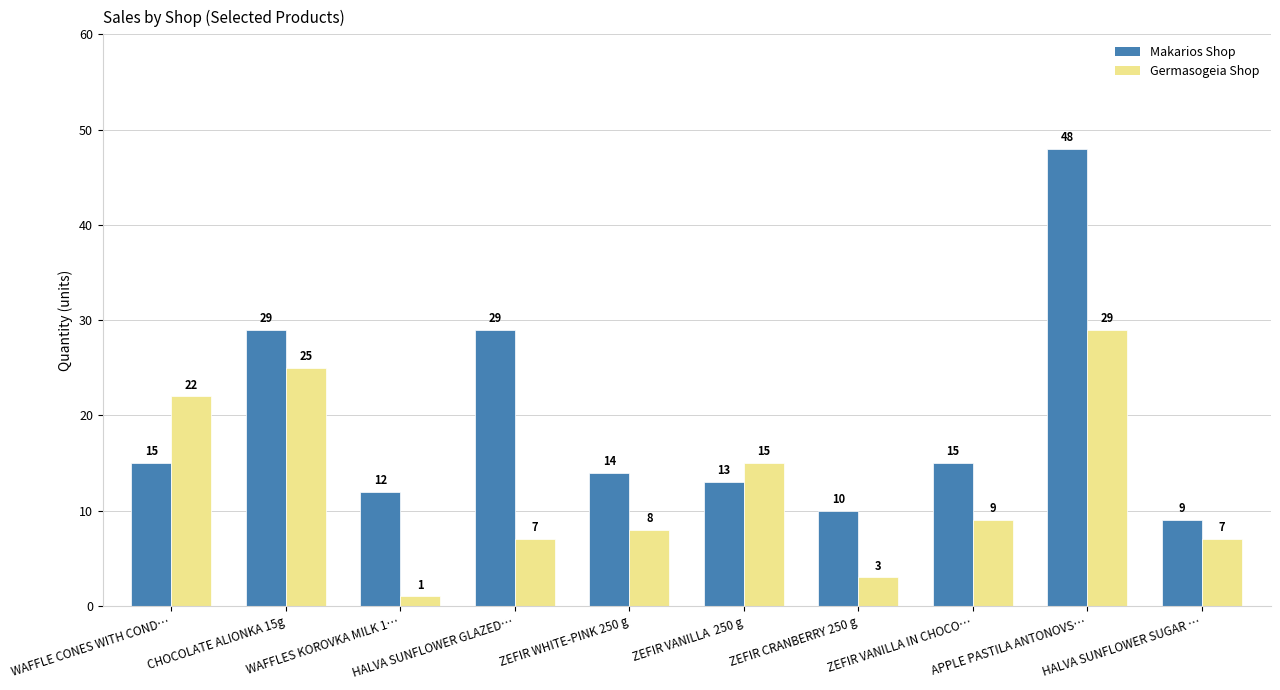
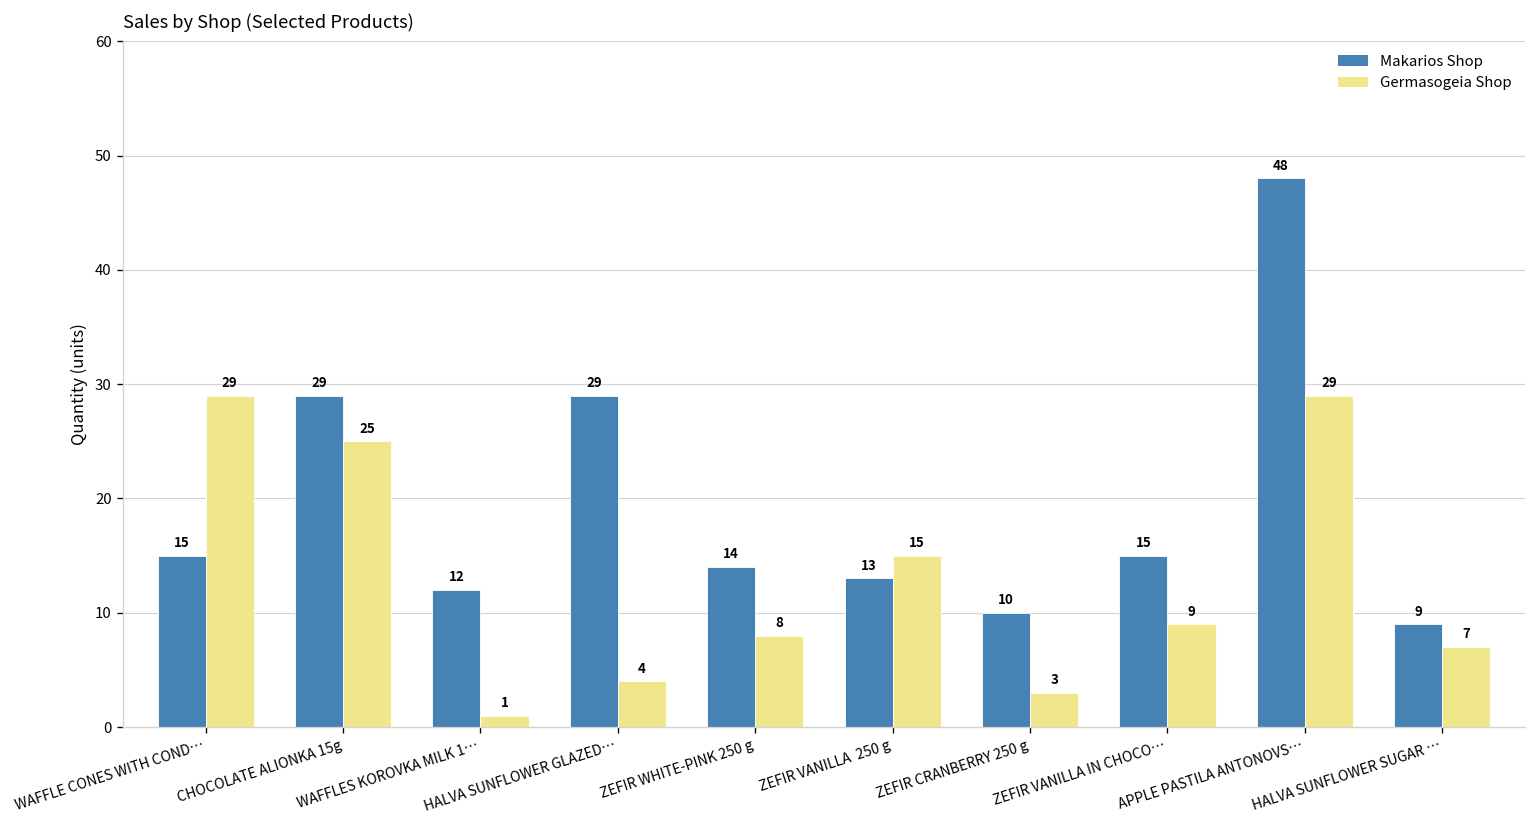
Germasogeia Shop, WAFFLE CONES WITH COND…: 22 -> 29
Germasogeia Shop, HALVA SUNFLOWER GLAZED…: 7 -> 4
